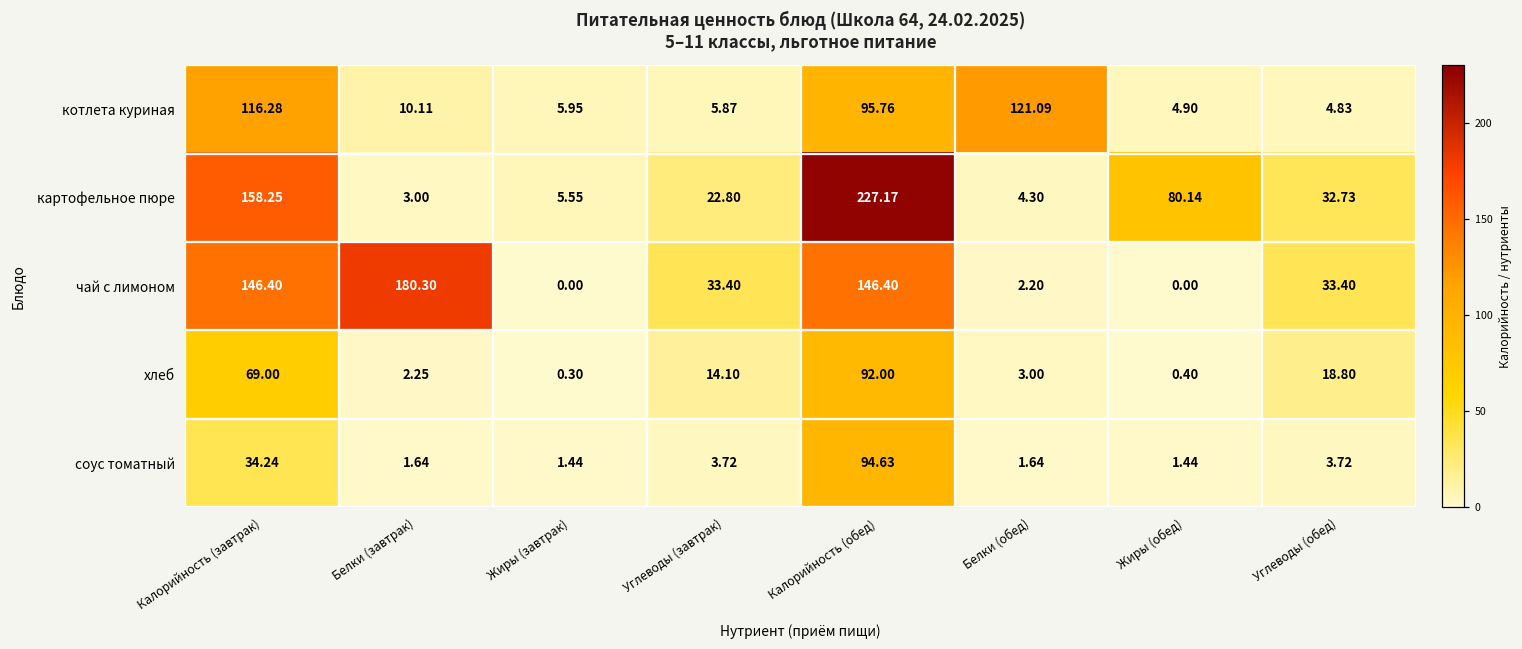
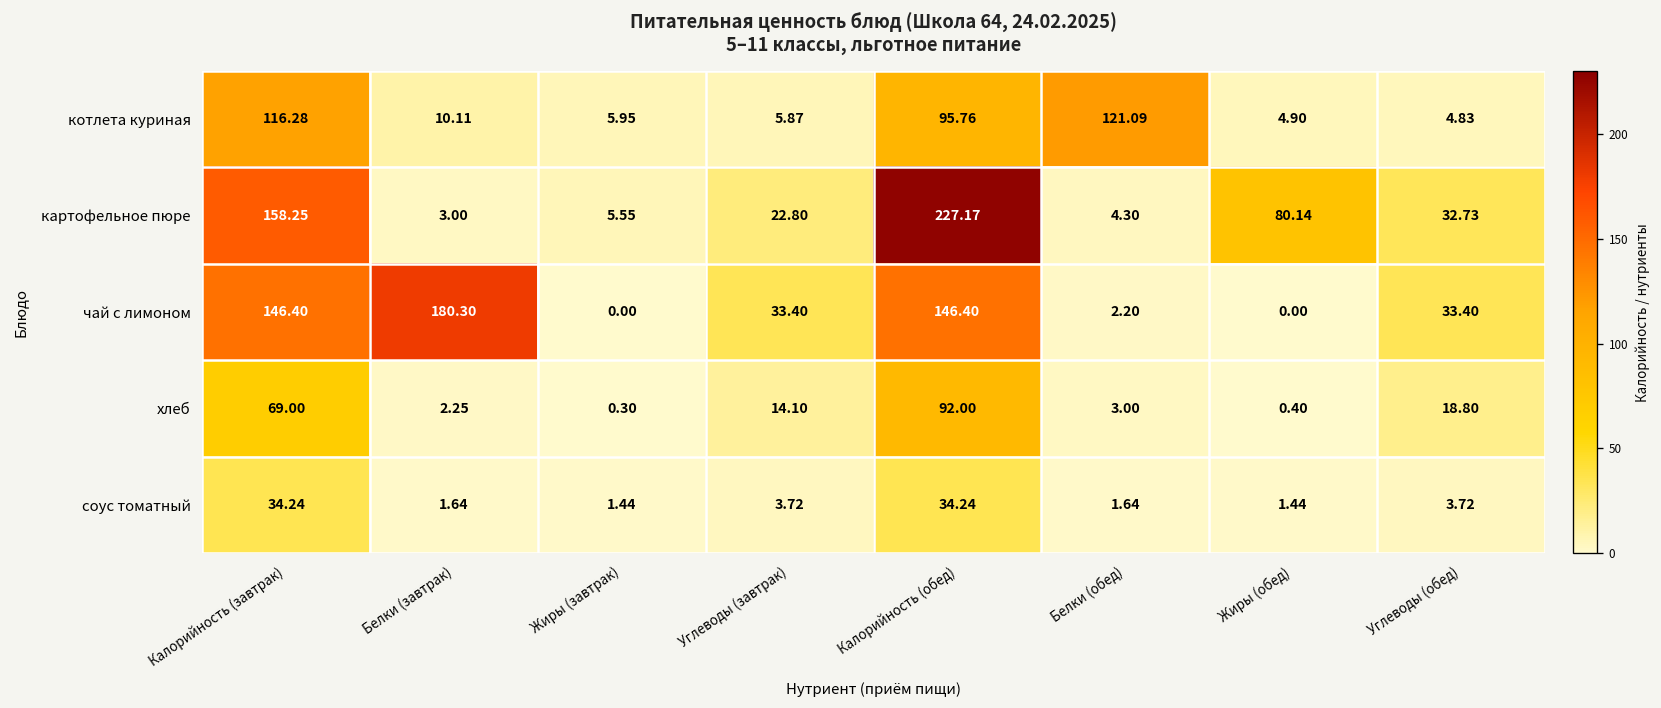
соус томатный, Калорийность (обед): 94.63 -> 34.24
